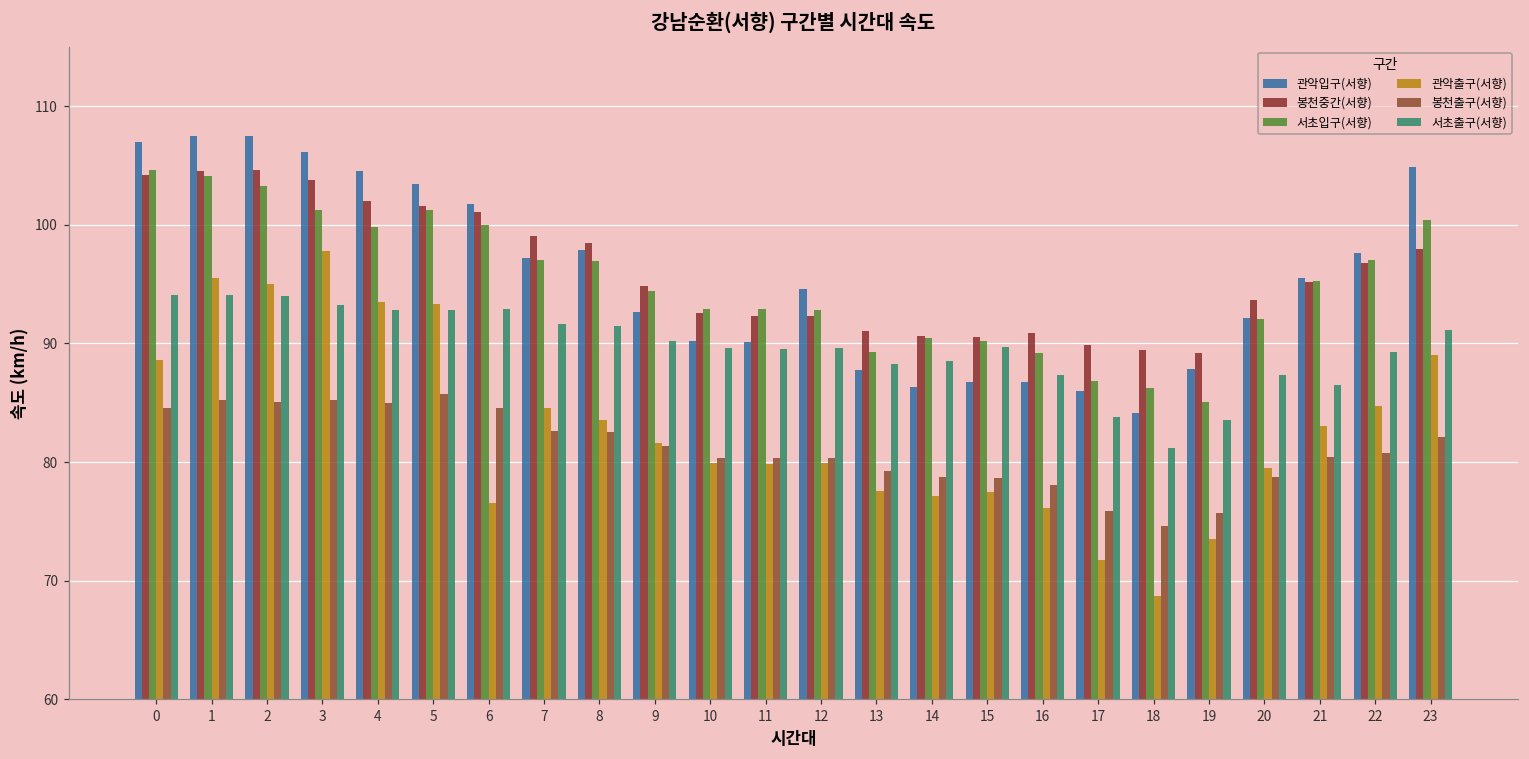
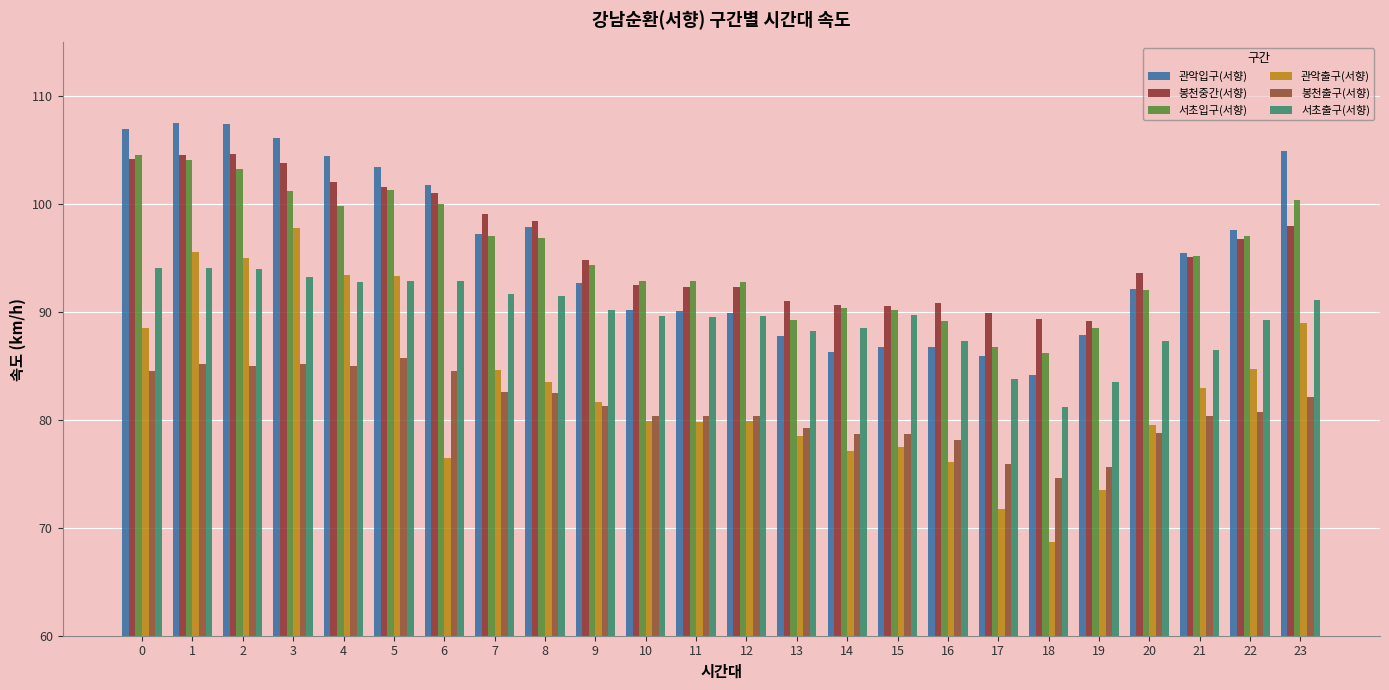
관악입구(서향), 12: 94.6 -> 89.9
관악출구(서향), 13: 77.6 -> 78.5
서초입구(서향), 19: 85.1 -> 88.5
